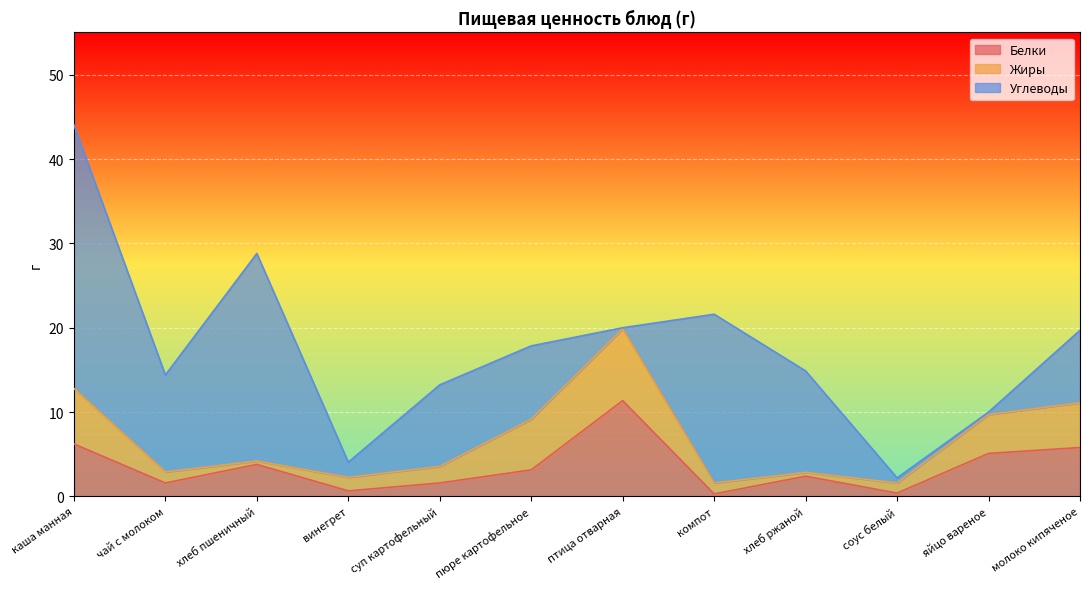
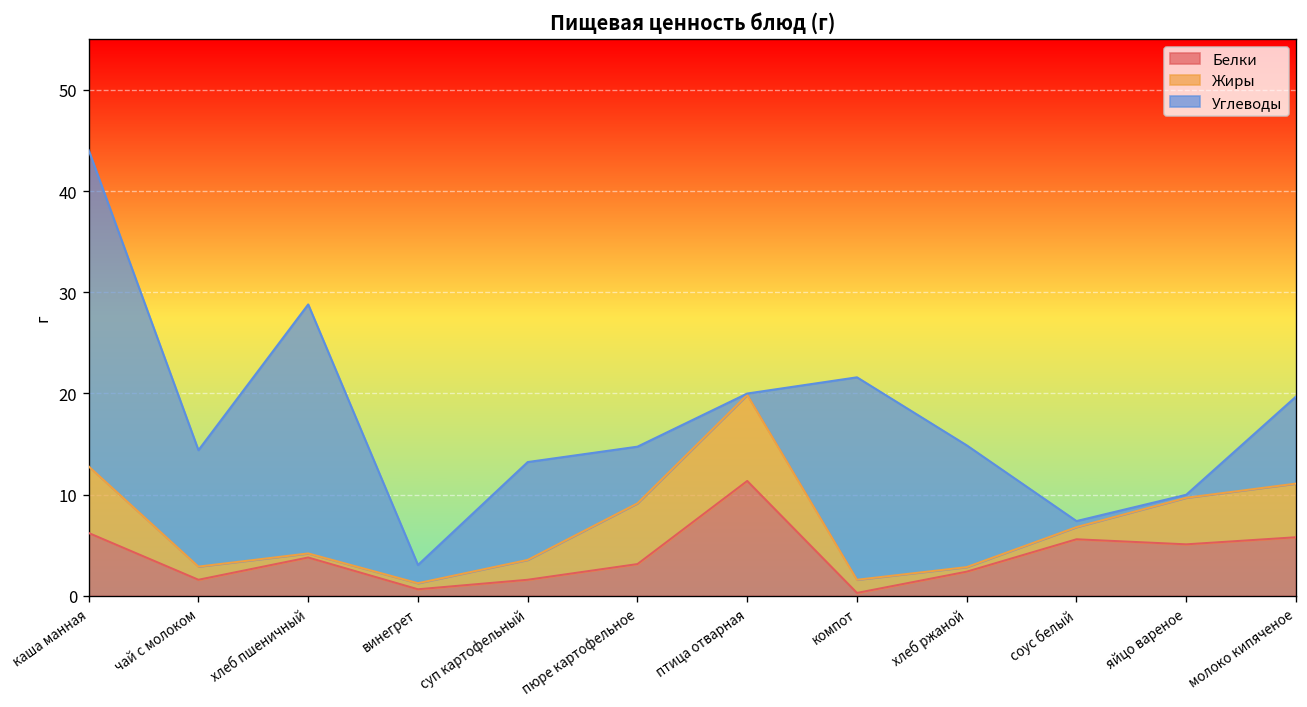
Жиры, винегрет: 2 -> 1
Углеводы, пюре картофельное: 9 -> 6
Белки, соус белый: 0 -> 6
